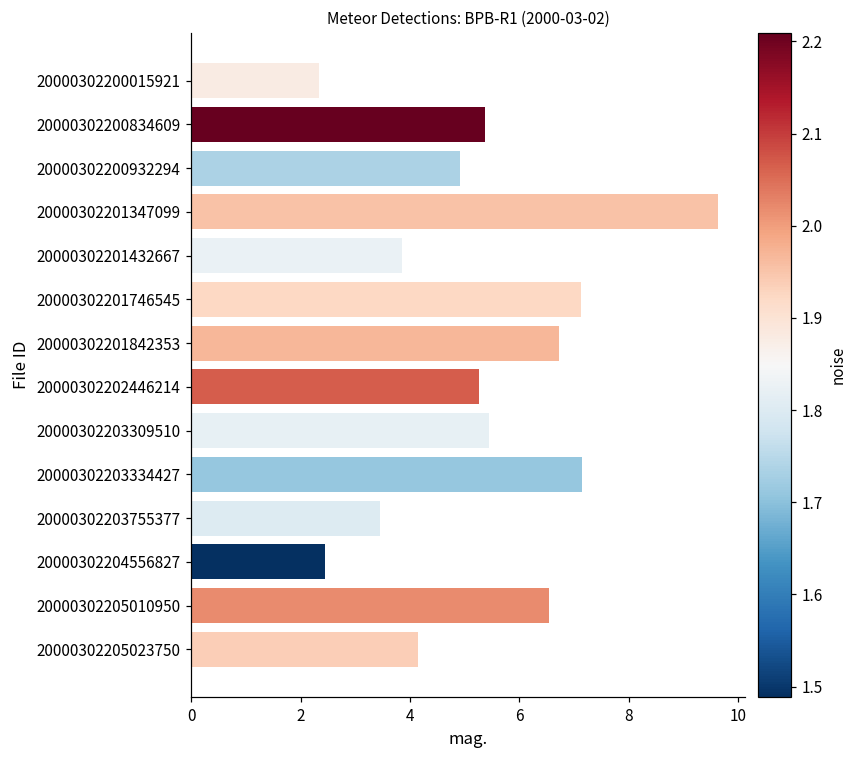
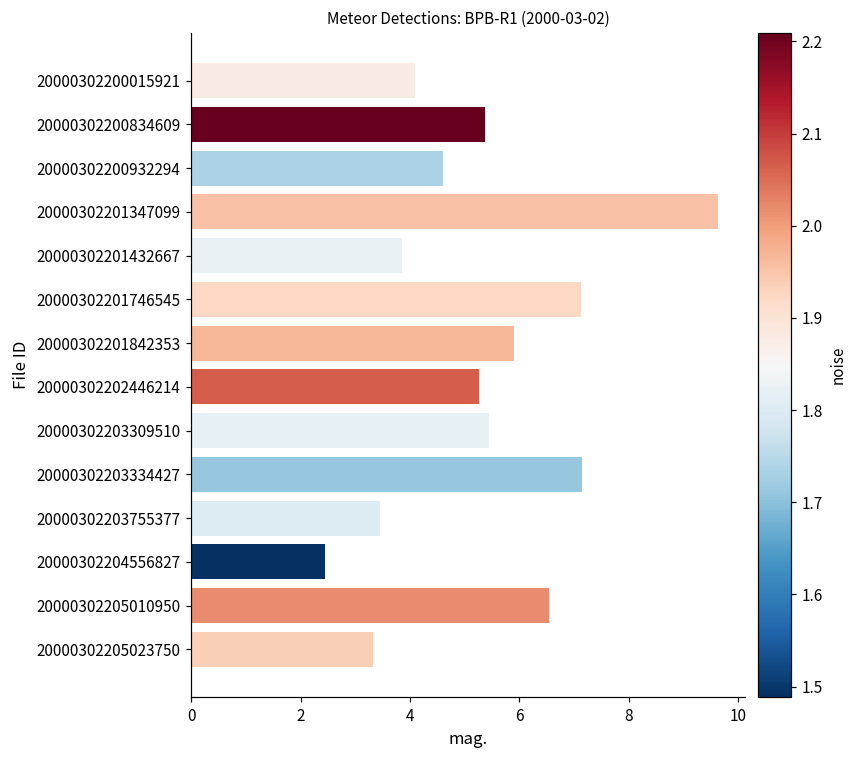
20000302200015921: 2.3 -> 4.1
20000302200932294: 4.9 -> 4.6
20000302201842353: 6.7 -> 5.9
20000302205023750: 4.1 -> 3.3
